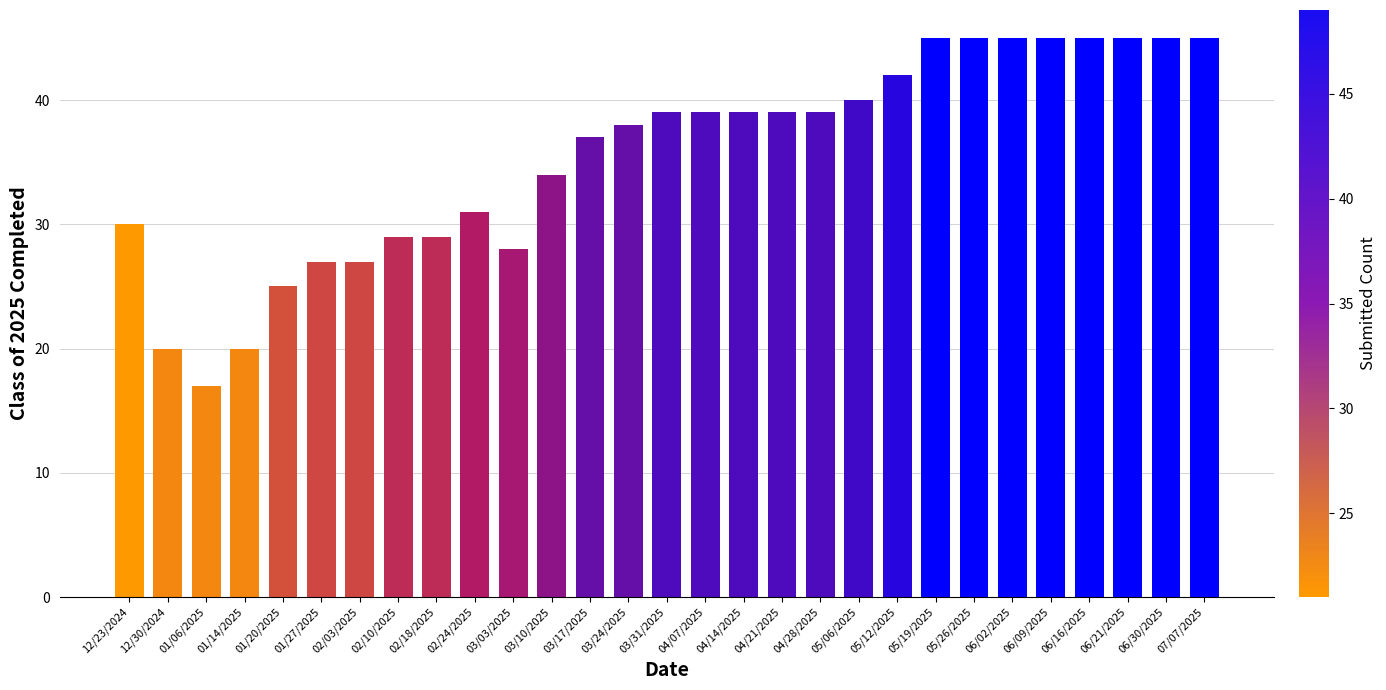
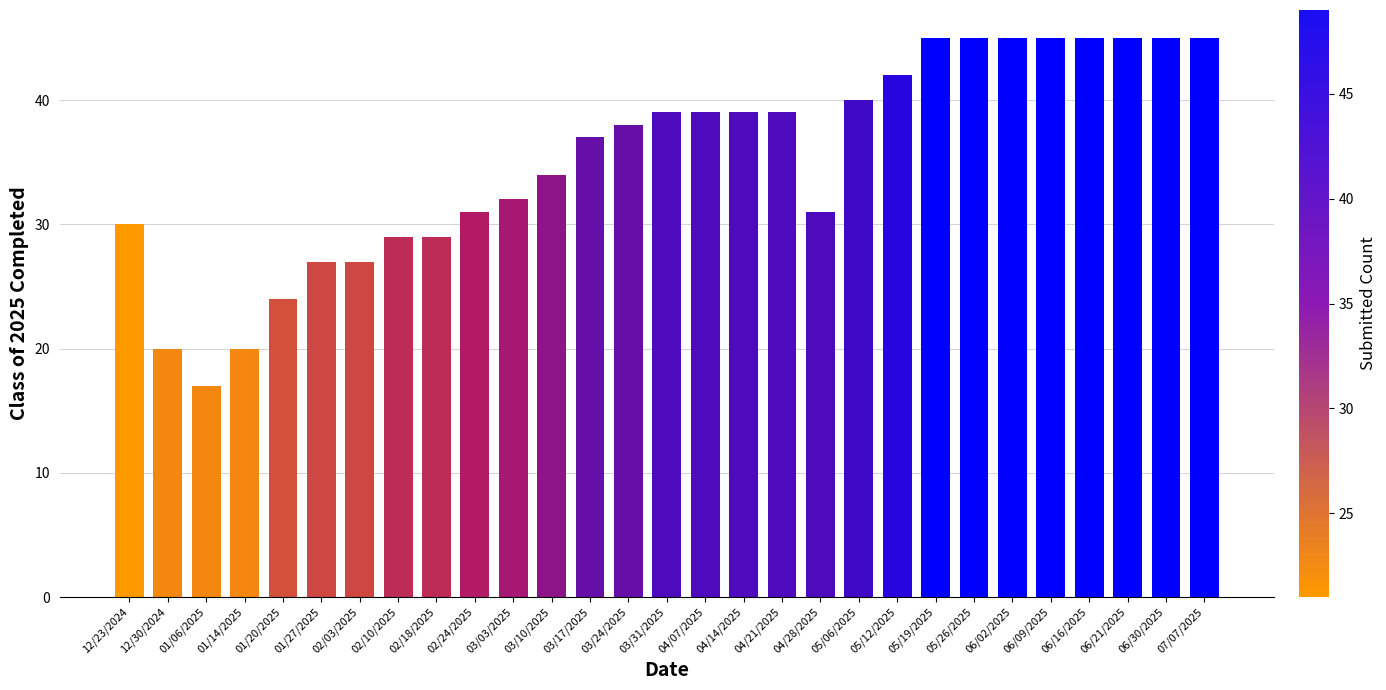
01/20/2025: 25 -> 24
03/03/2025: 28 -> 32
04/28/2025: 39 -> 31
